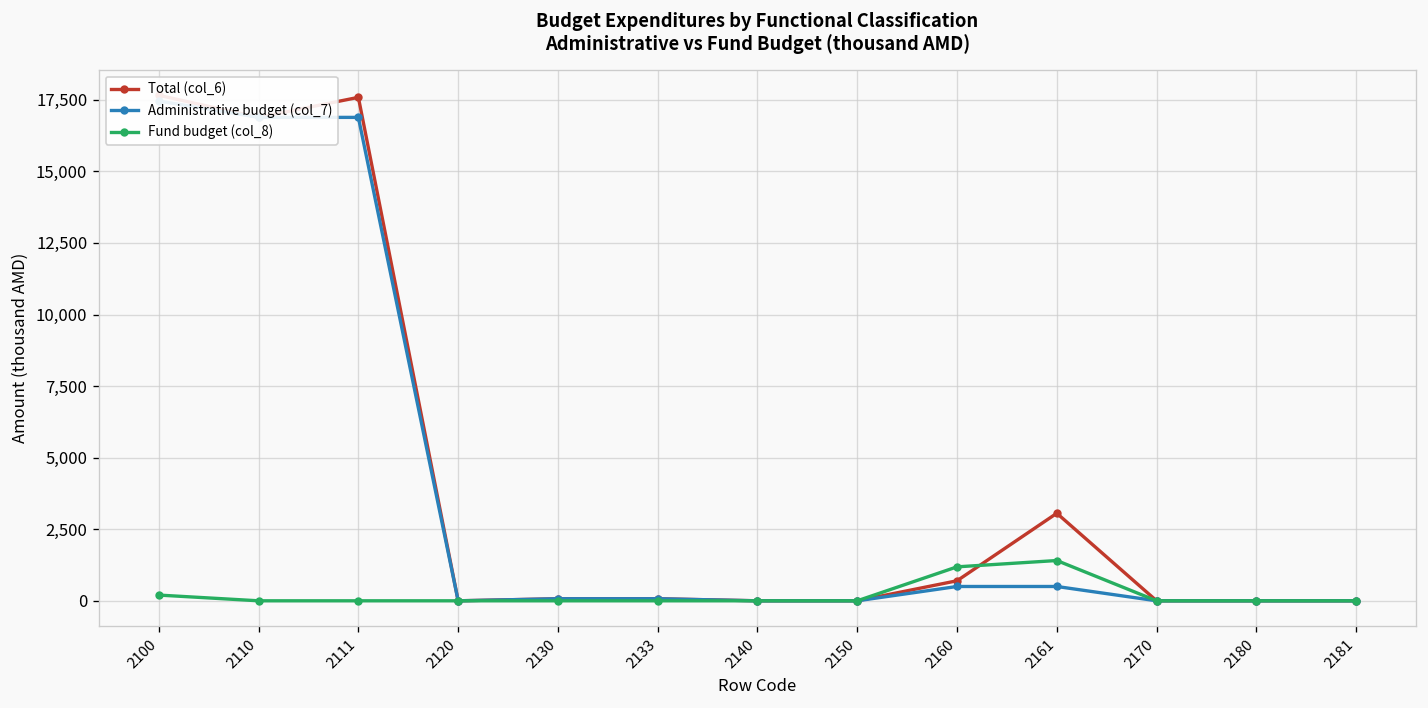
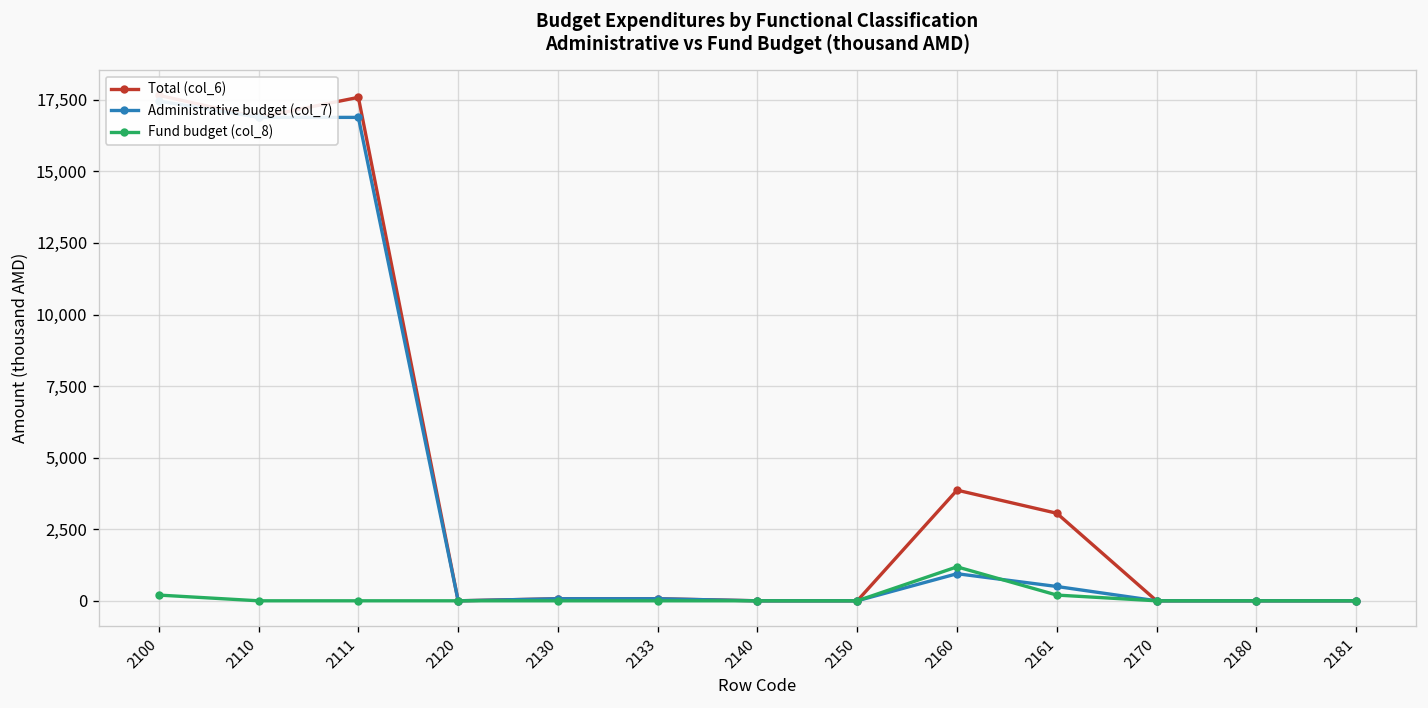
Total (col_6), 2160: 700 -> 3,900
Administrative budget (col_7), 2160: 500 -> 900
Fund budget (col_8), 2161: 1,400 -> 200
